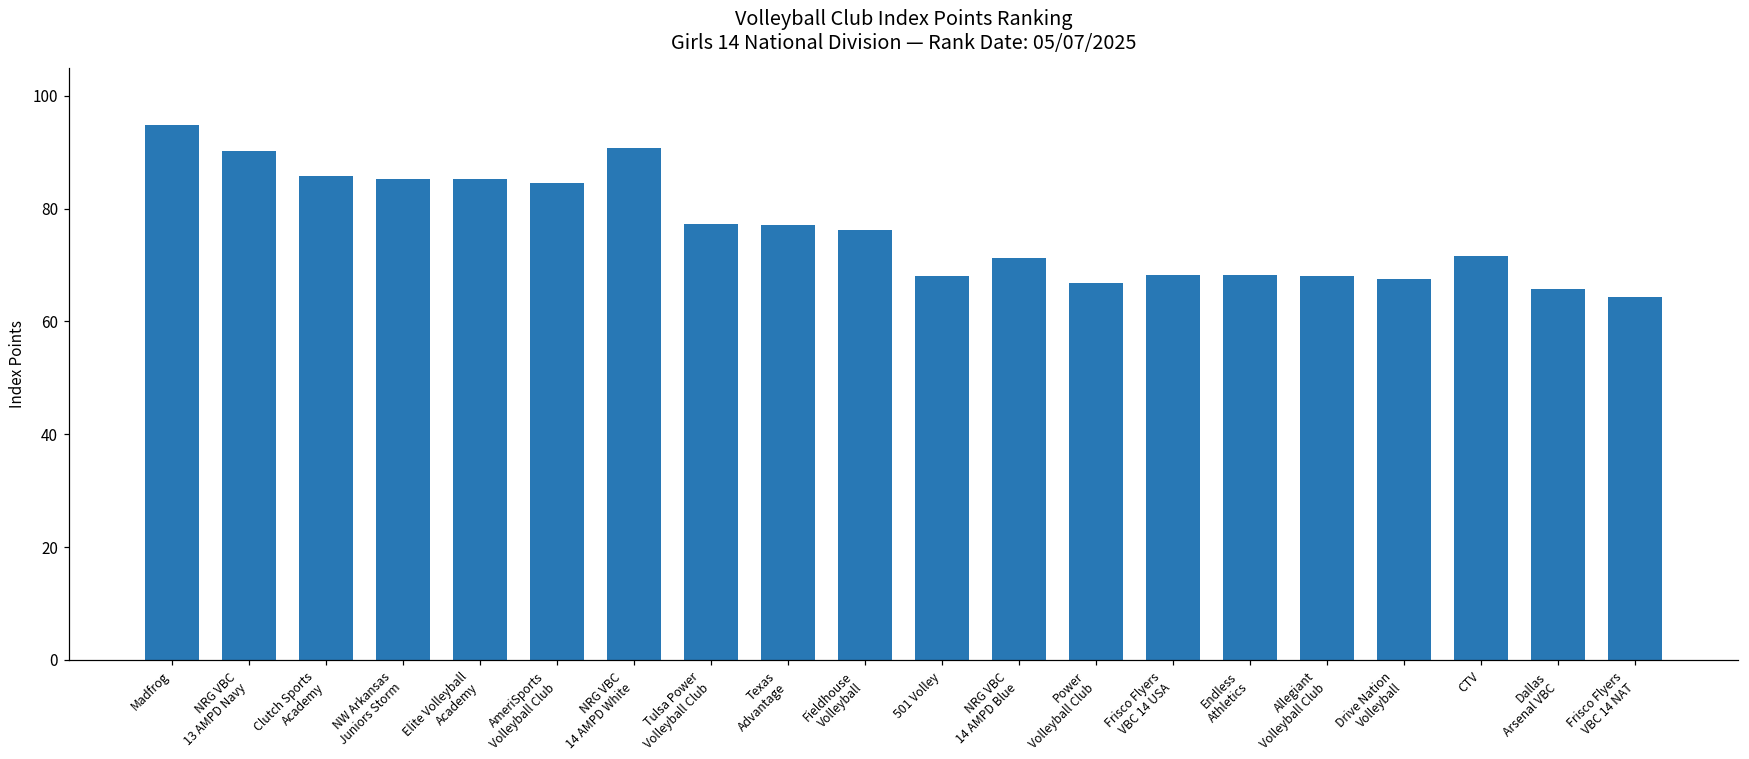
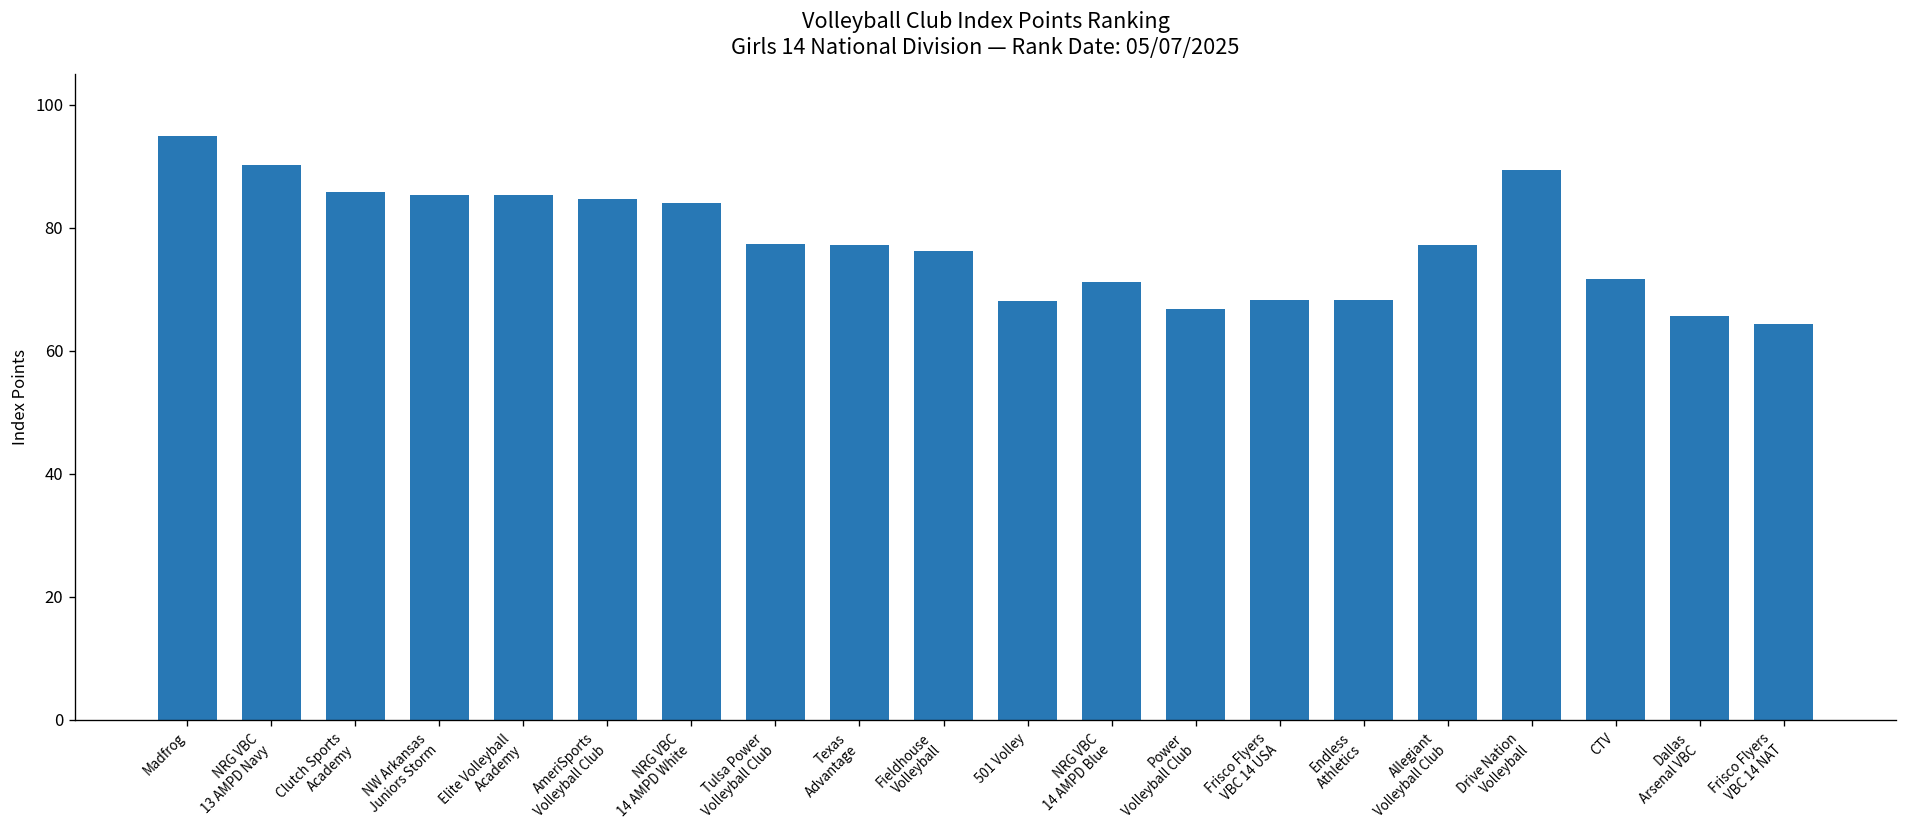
NRG VBC 14 AMPD White: 91 -> 84
Allegiant Volleyball Club: 68 -> 77
Drive Nation Volleyball: 68 -> 89
